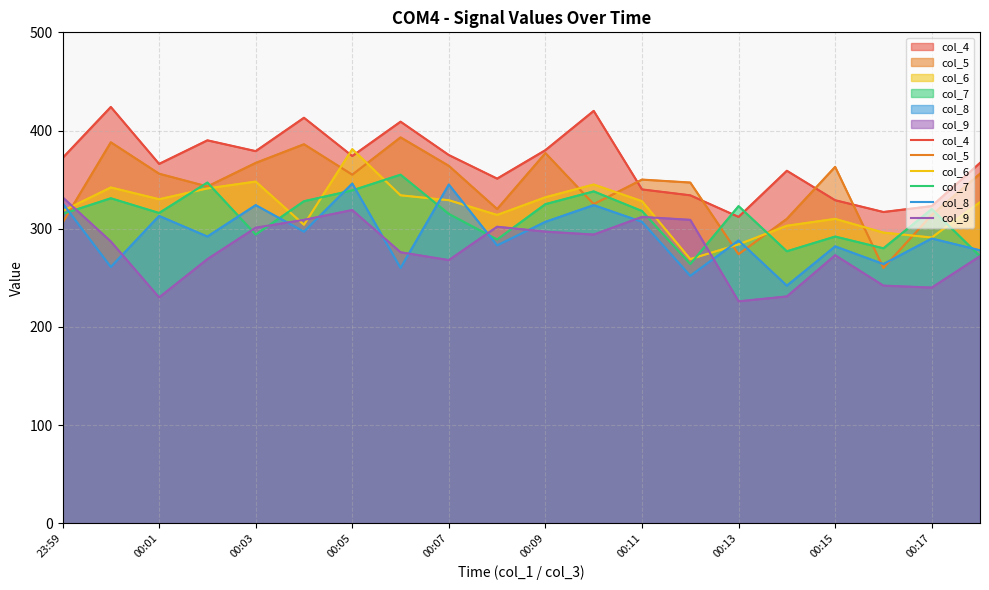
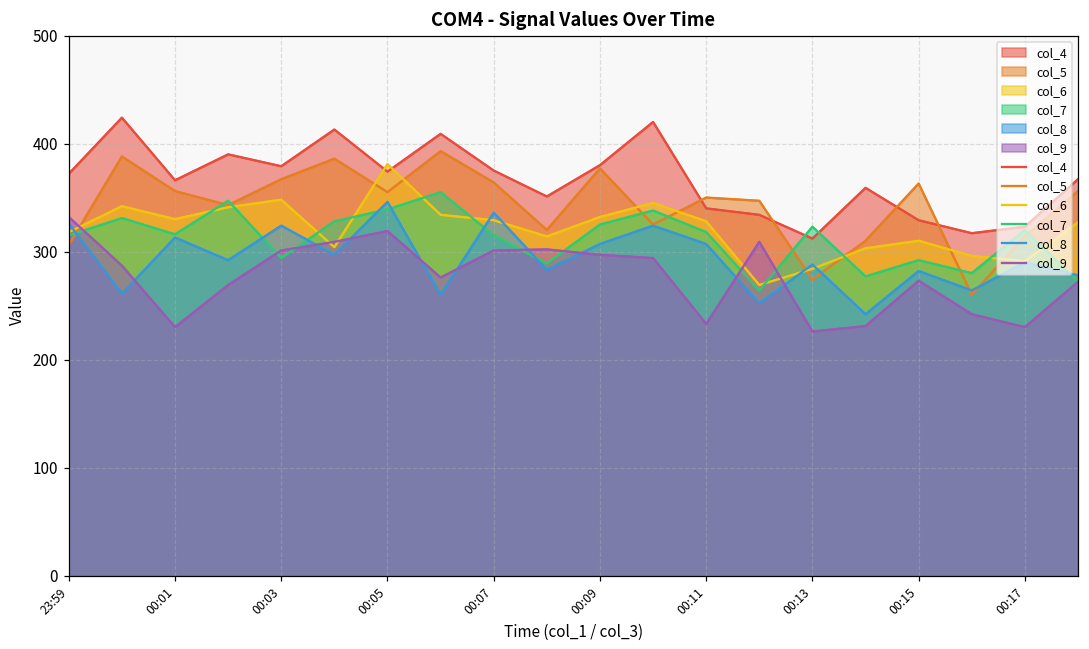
col_8, 00:07: 350 -> 340
col_9, 00:07: 270 -> 300
col_9, 00:11: 310 -> 230
col_9, 00:17: 240 -> 230
